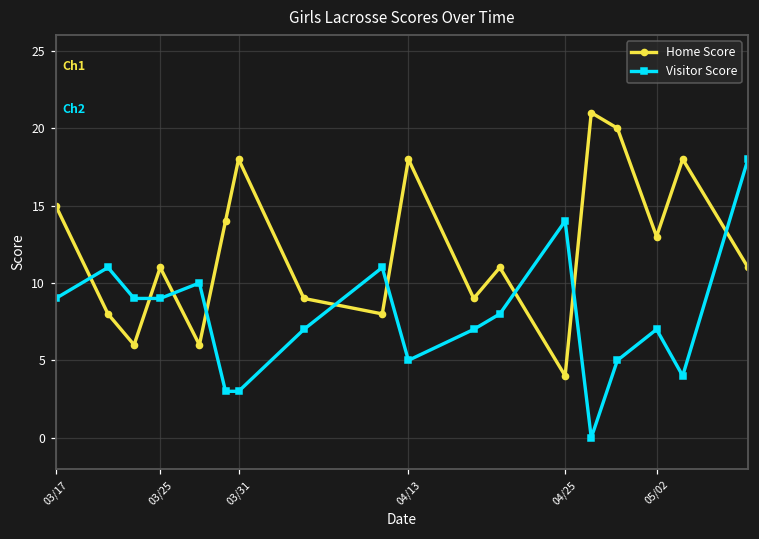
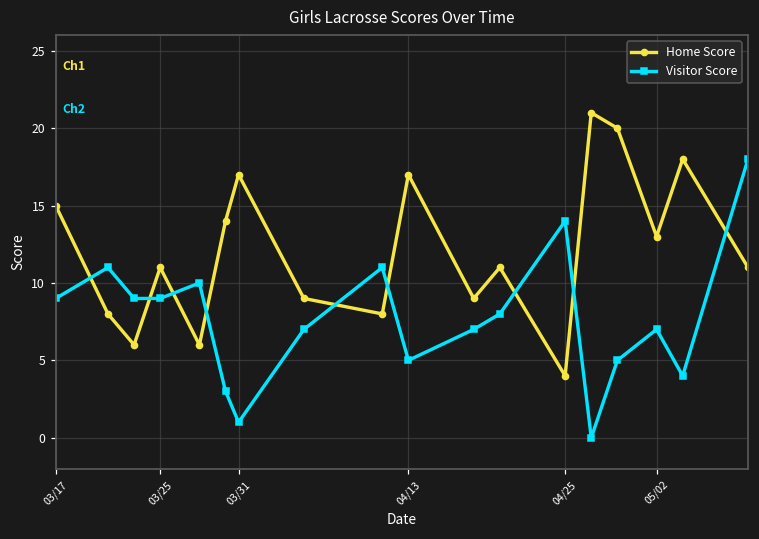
Home Score, 03/31: 18 -> 17
Visitor Score, 03/31: 3 -> 1
Home Score, 04/13: 18 -> 17
